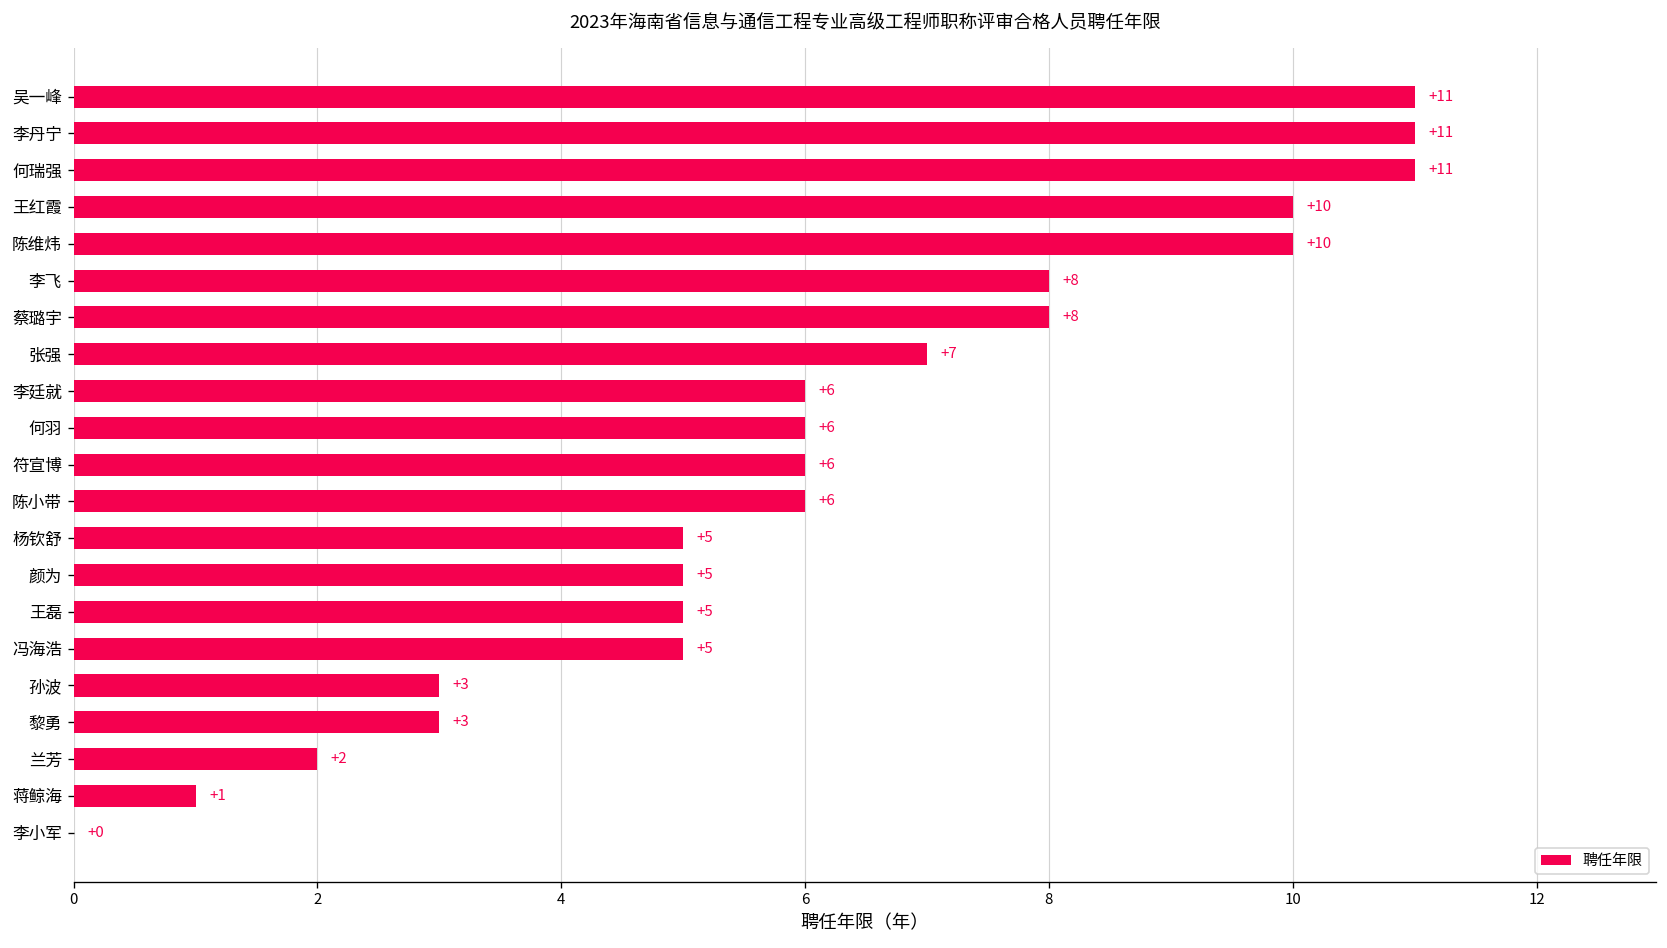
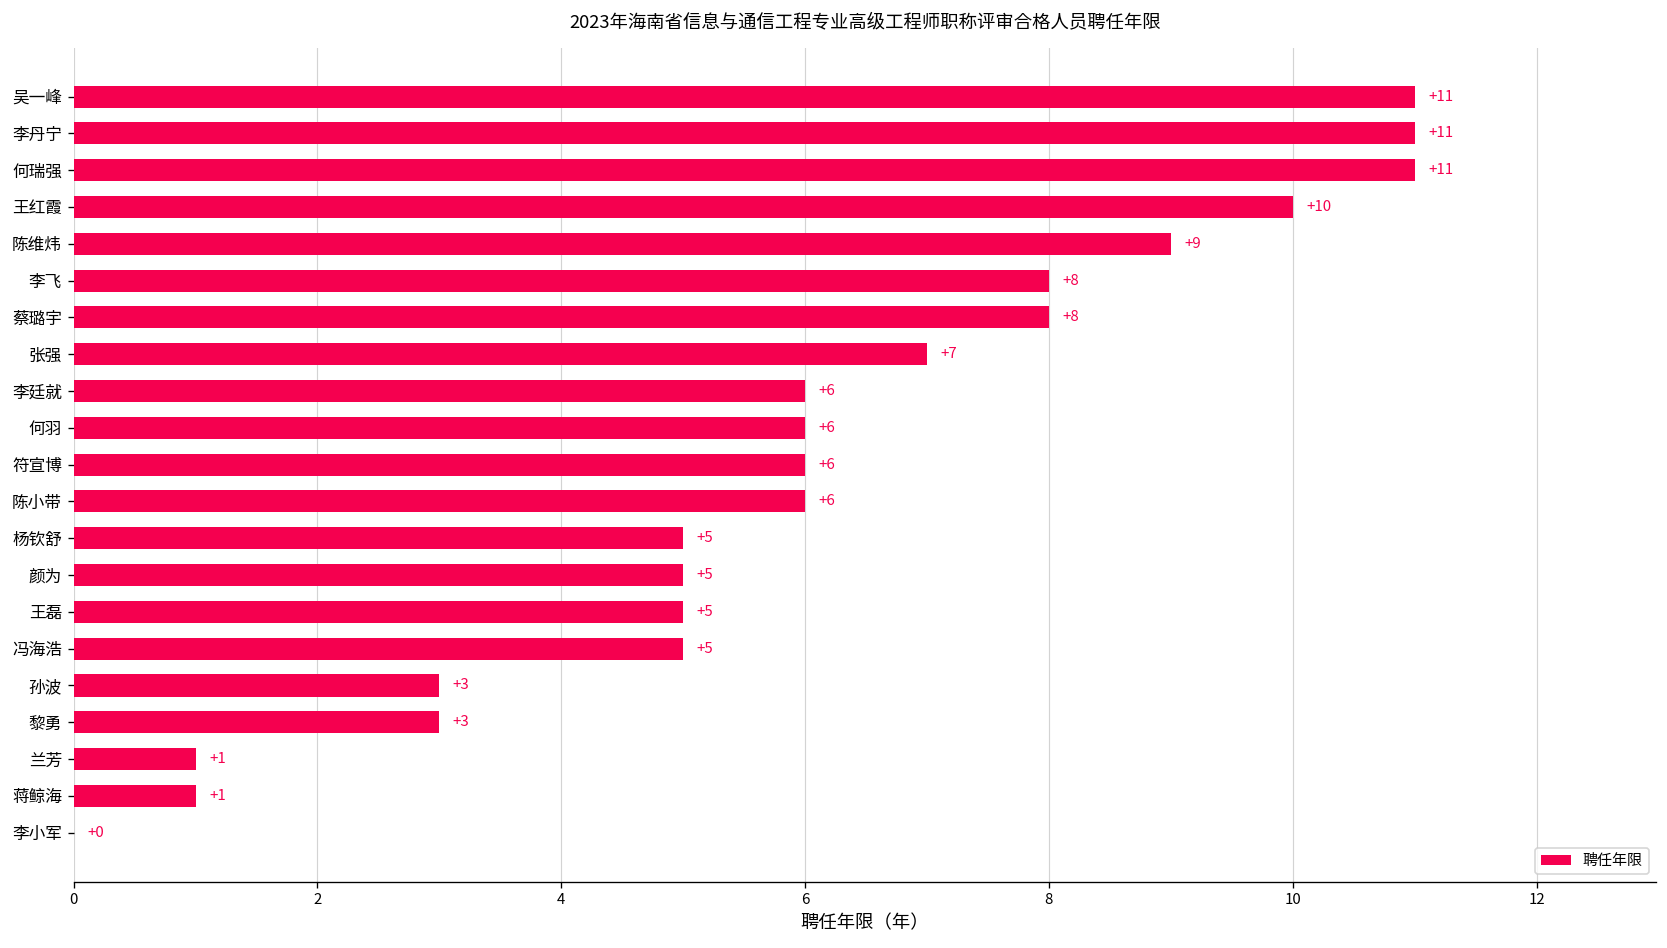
陈维炜: +10 -> +9
兰芳: +2 -> +1
